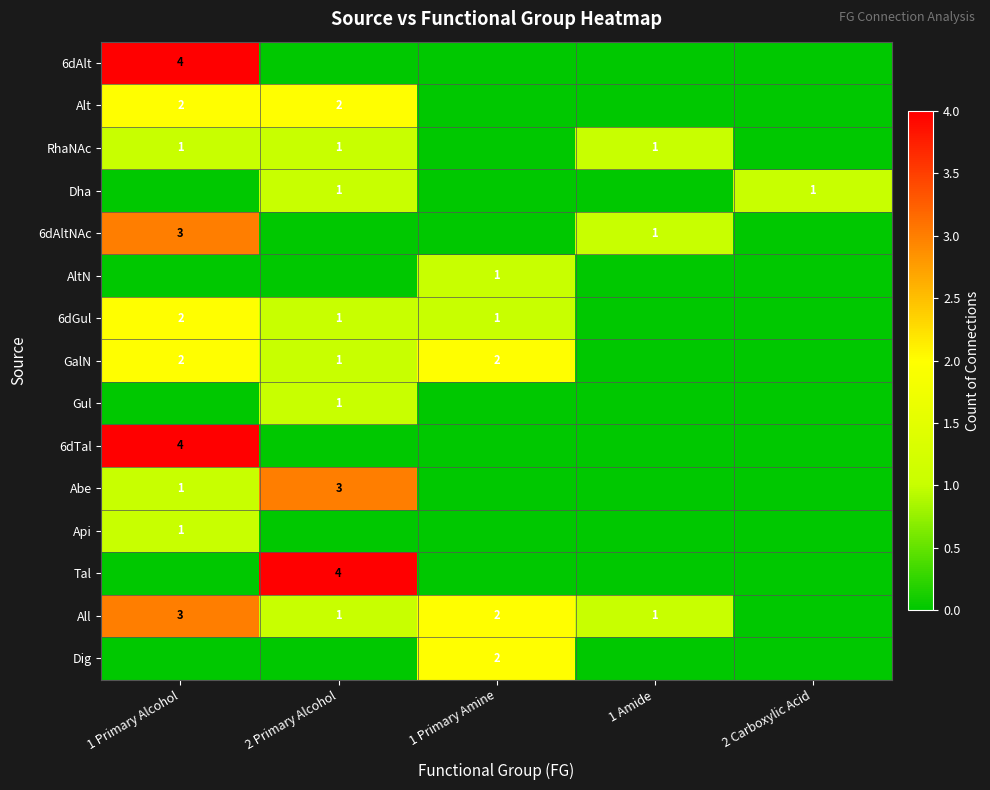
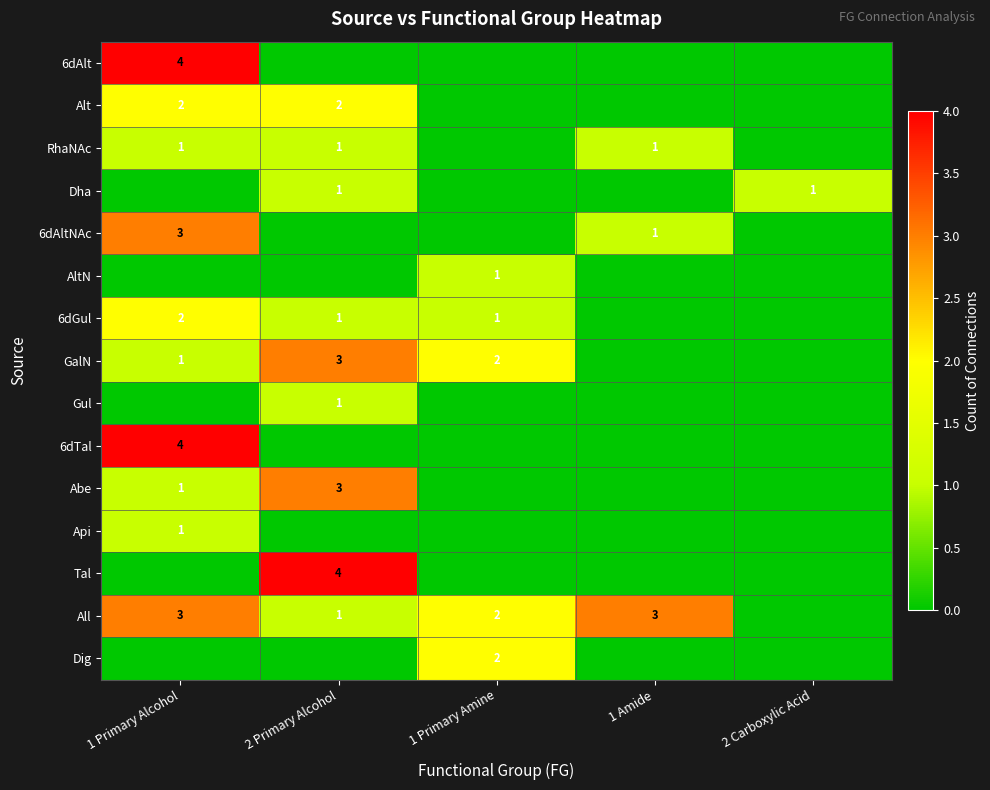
GalN, 1 Primary Alcohol: 2 -> 1
GalN, 2 Primary Alcohol: 1 -> 3
All, 1 Amide: 1 -> 3
